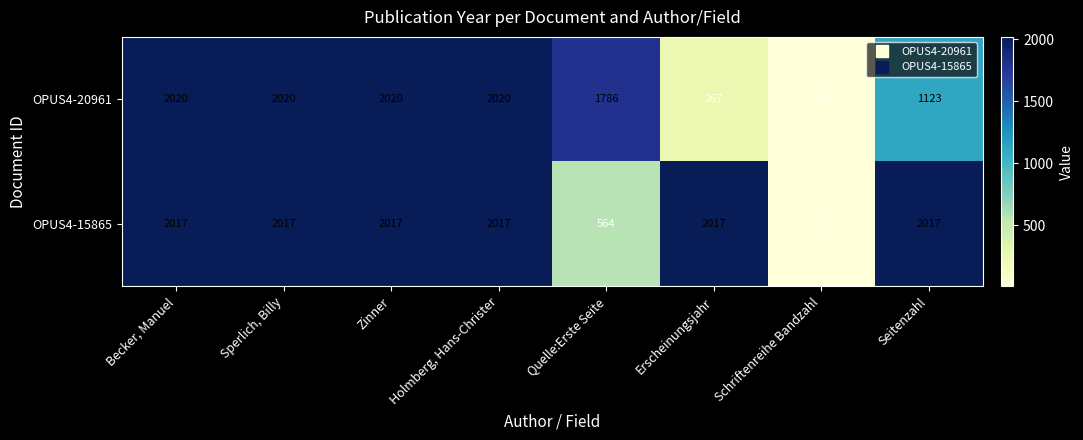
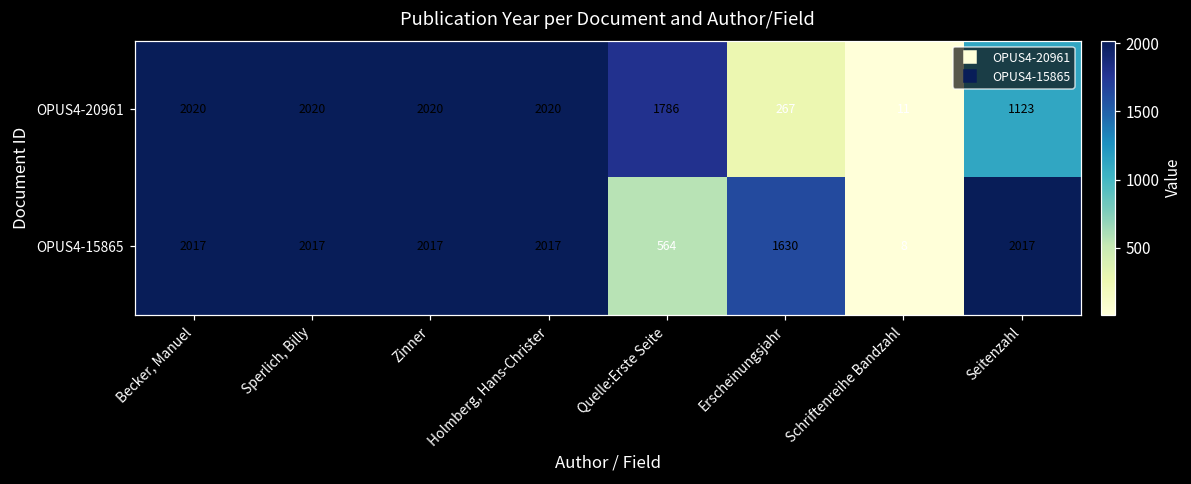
OPUS4-15865, Erscheinungsjahr: 2017 -> 1630
